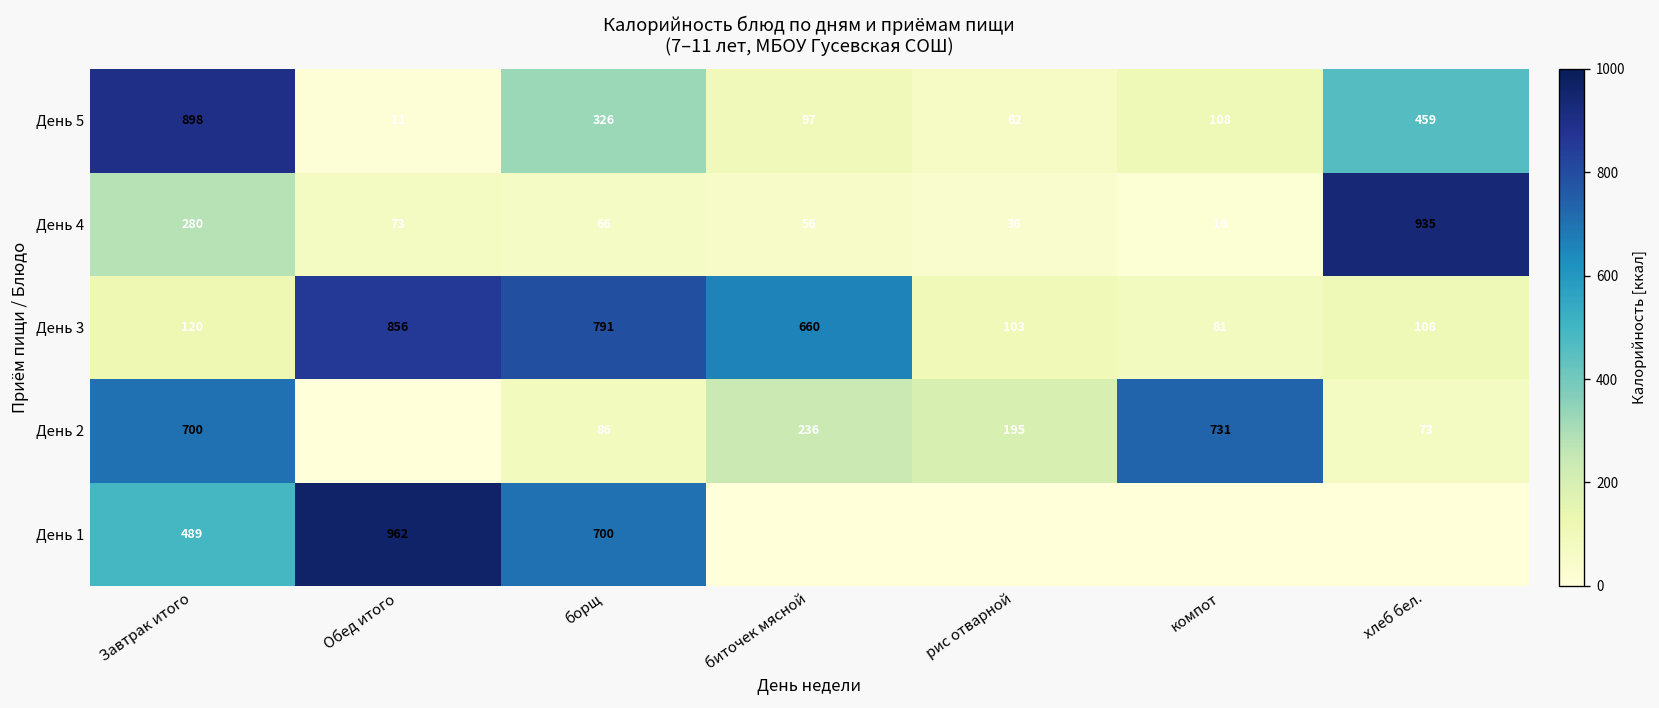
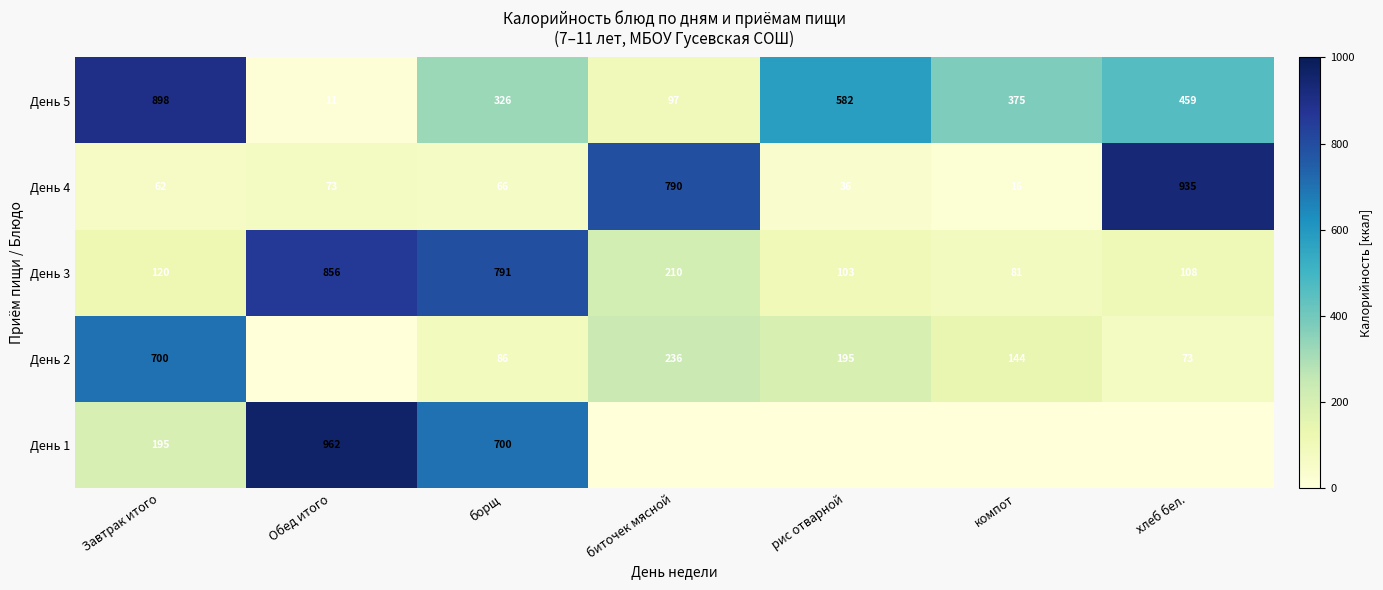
День 5, рис отварной: 62 -> 582
День 5, компот: 108 -> 375
День 4, Завтрак итого: 280 -> 62
День 4, биточек мясной: 56 -> 790
День 3, биточек мясной: 660 -> 210
День 2, компот: 731 -> 144
День 1, Завтрак итого: 489 -> 195
